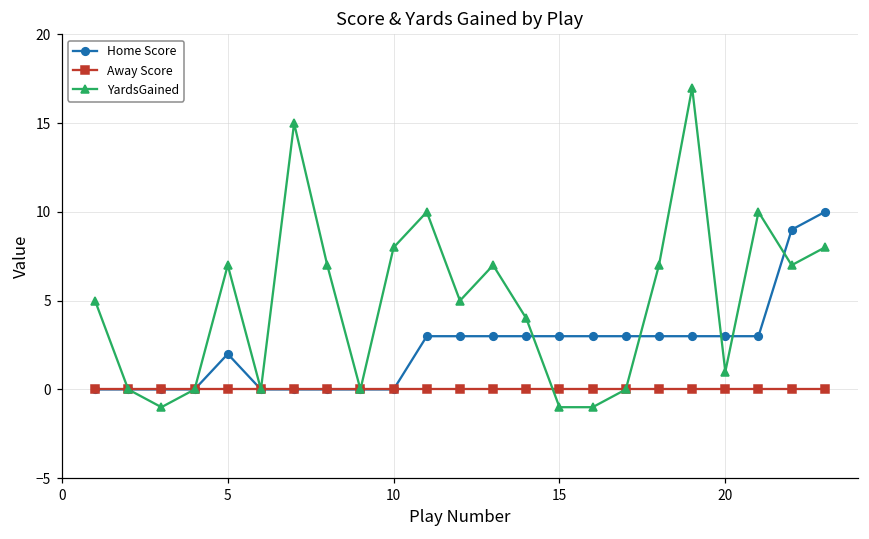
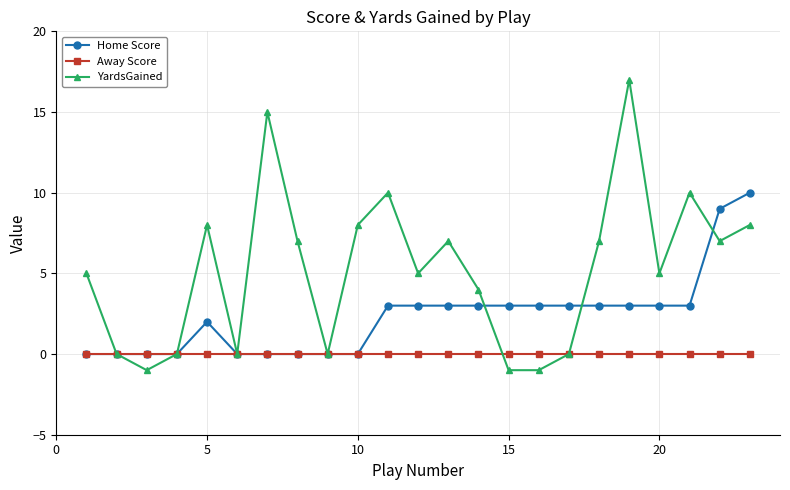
YardsGained, 5: 7 -> 8
YardsGained, 20: 1 -> 5
